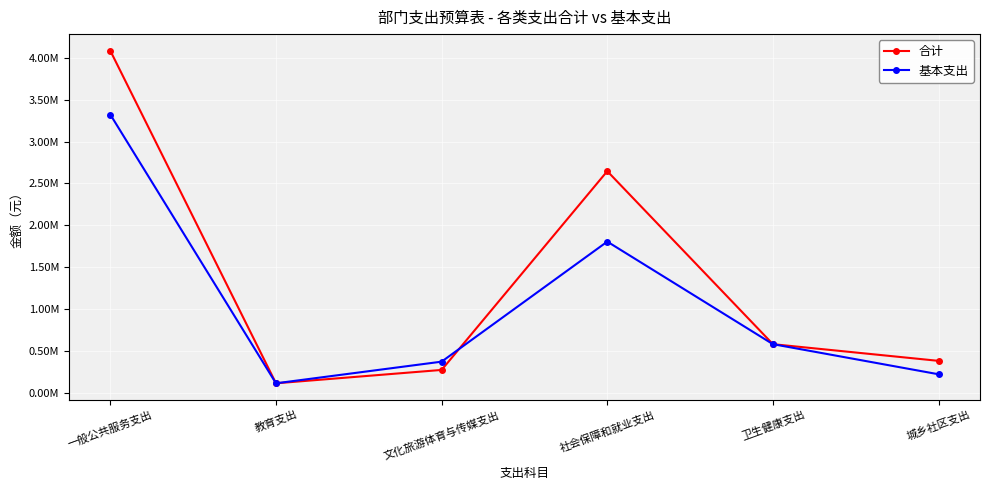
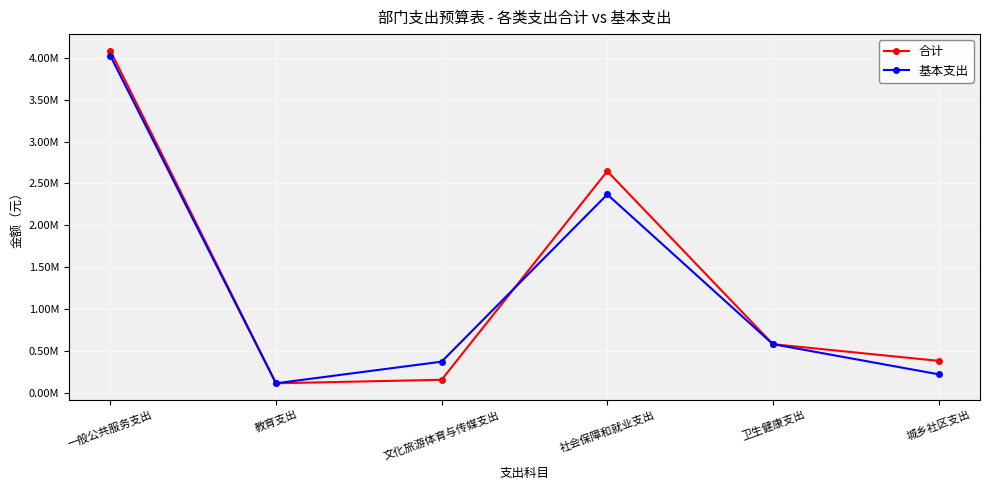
基本支出, 一般公共服务支出: 3300000 -> 4000000
合计, 文化旅游体育与传媒支出: 300000 -> 200000
基本支出, 社会保障和就业支出: 1800000 -> 2400000
